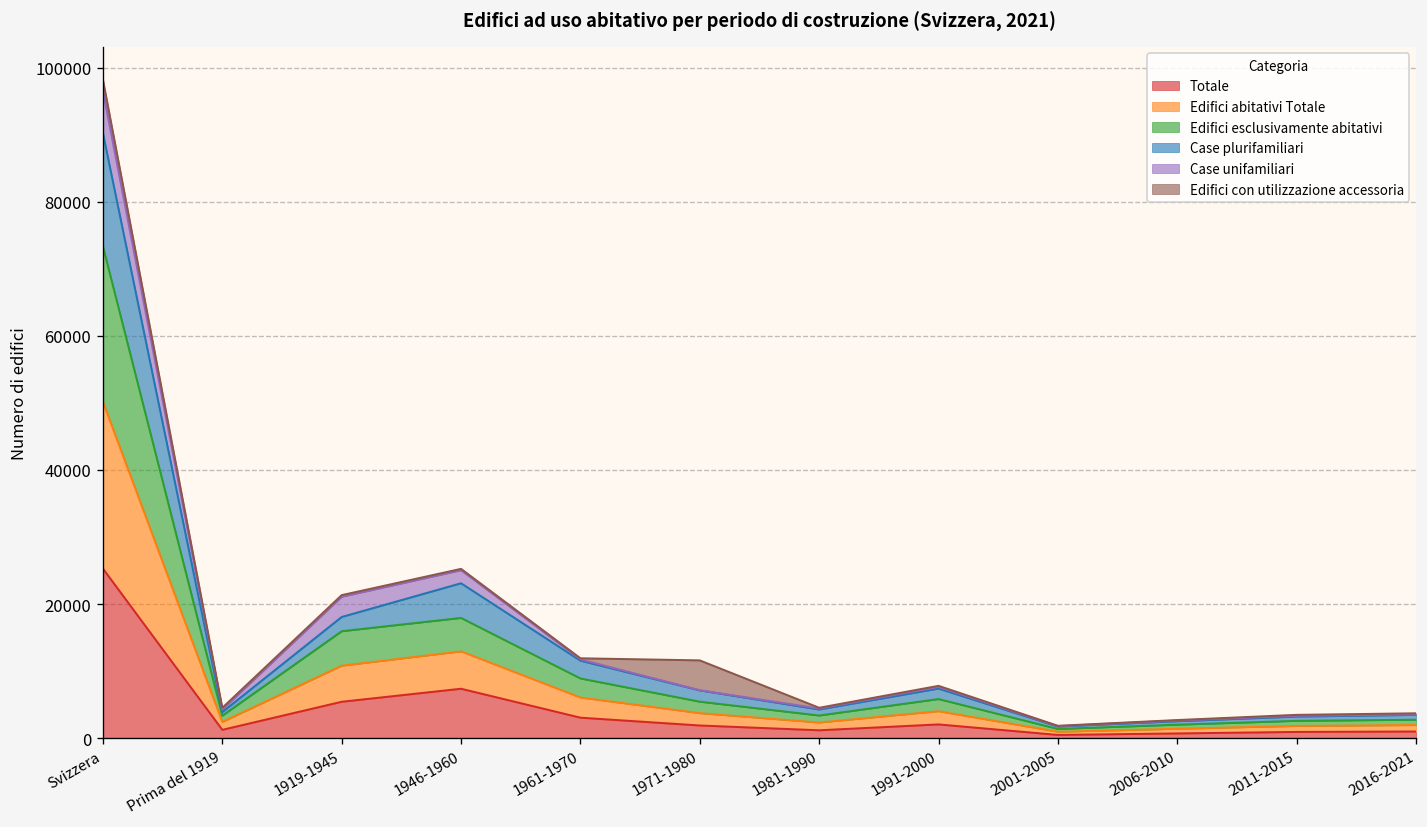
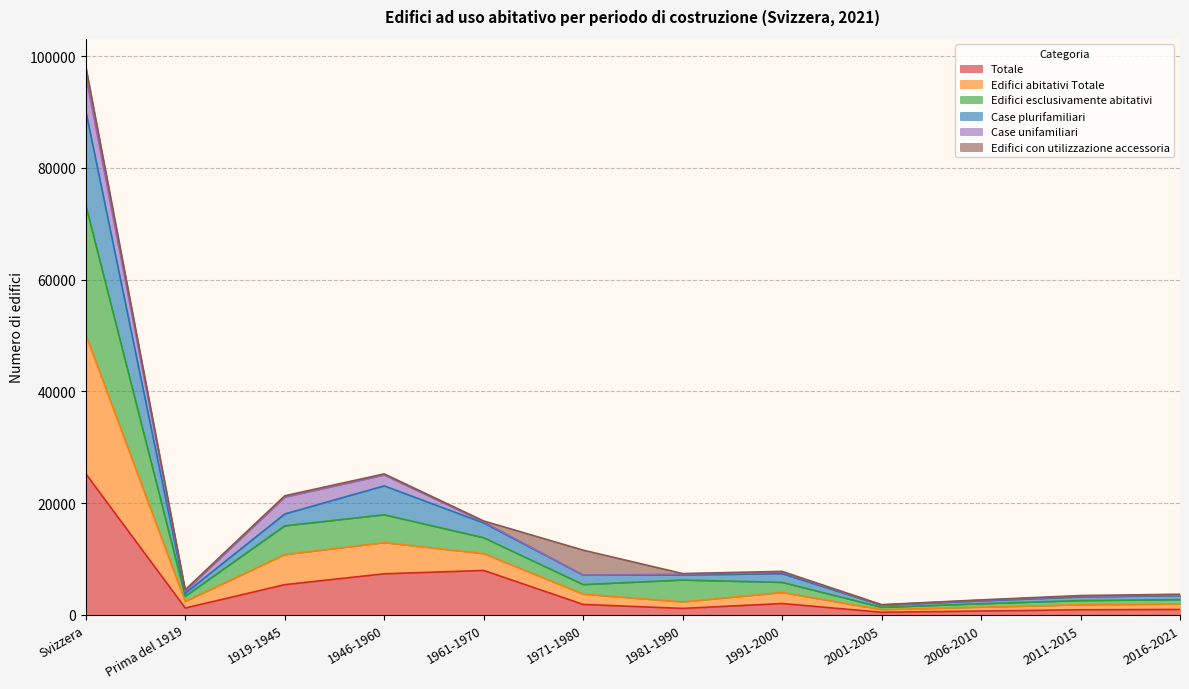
Totale, 1961-1970: 3000 -> 8000
Edifici esclusivamente abitativi, 1981-1990: 1000 -> 4000
